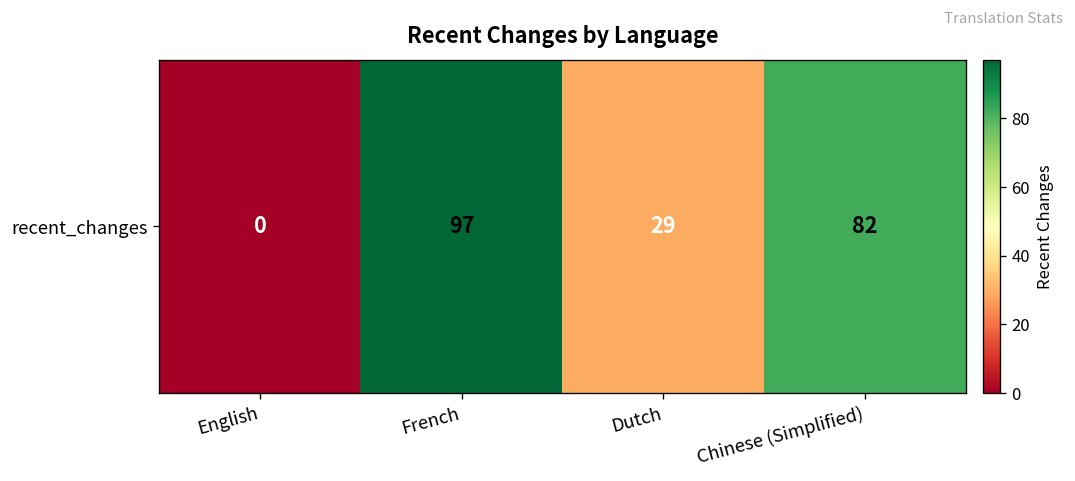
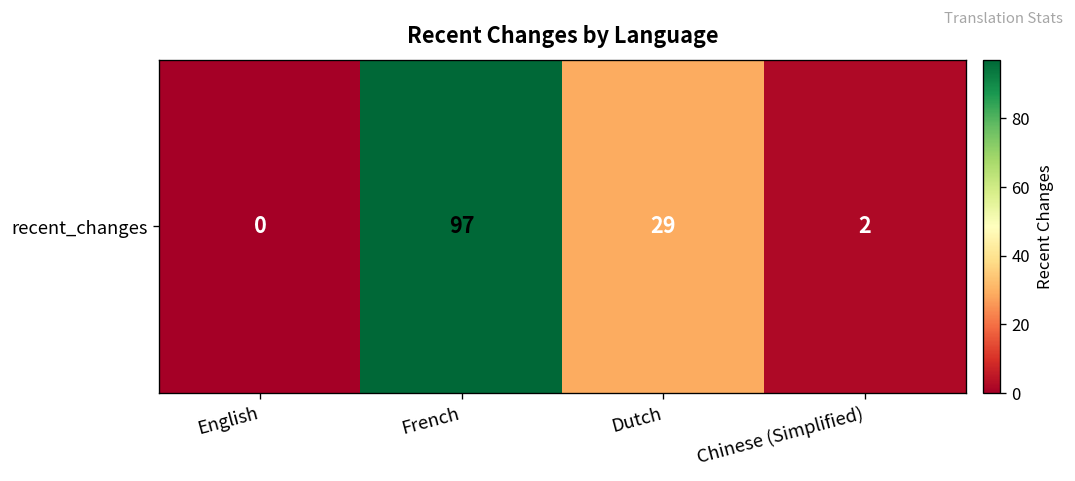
recent_changes, Chinese (Simplified): 82 -> 2
